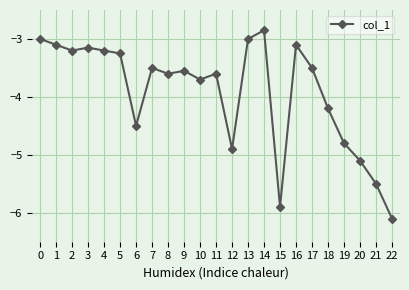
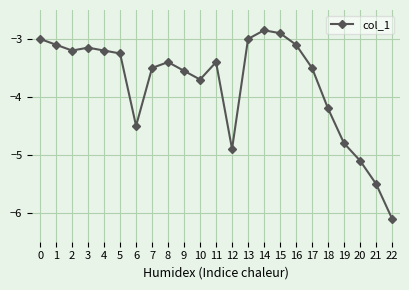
8: -3.6 -> -3.4
11: -3.6 -> -3.4
15: -5.9 -> -2.9
